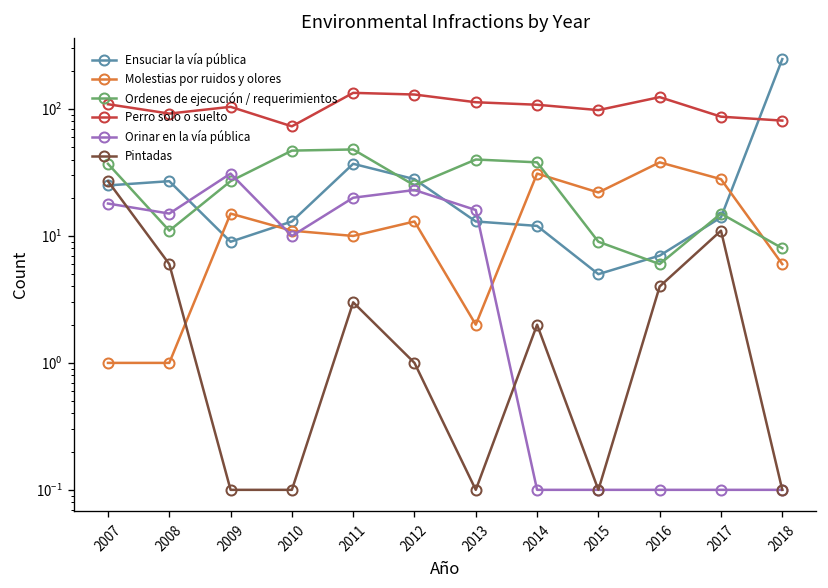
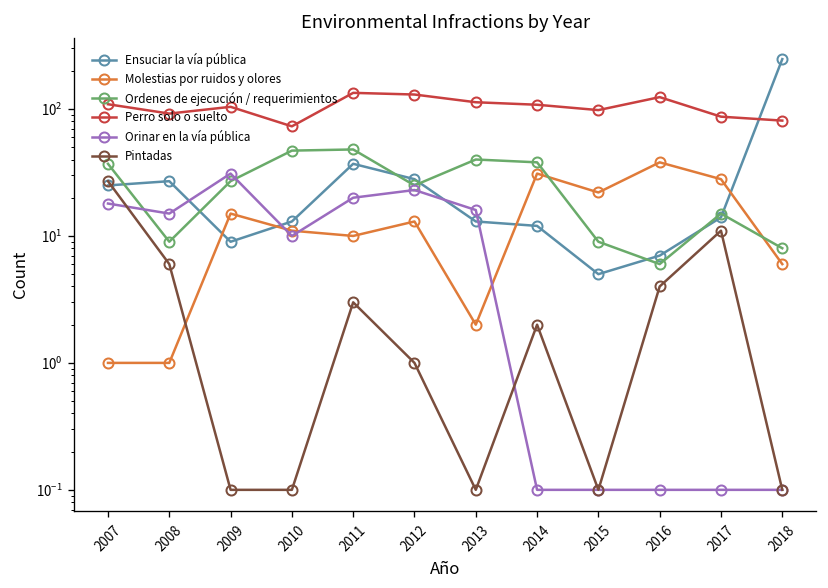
Ordenes de ejecución / requerimientos, 2008: 11 -> 9
